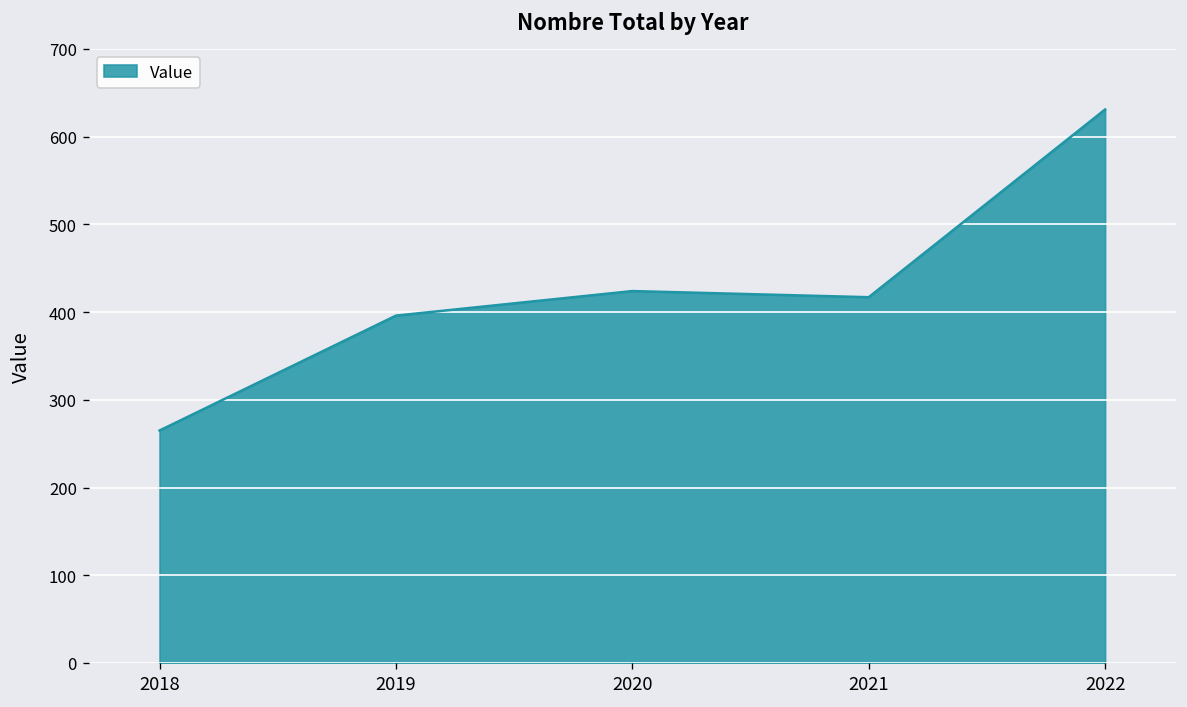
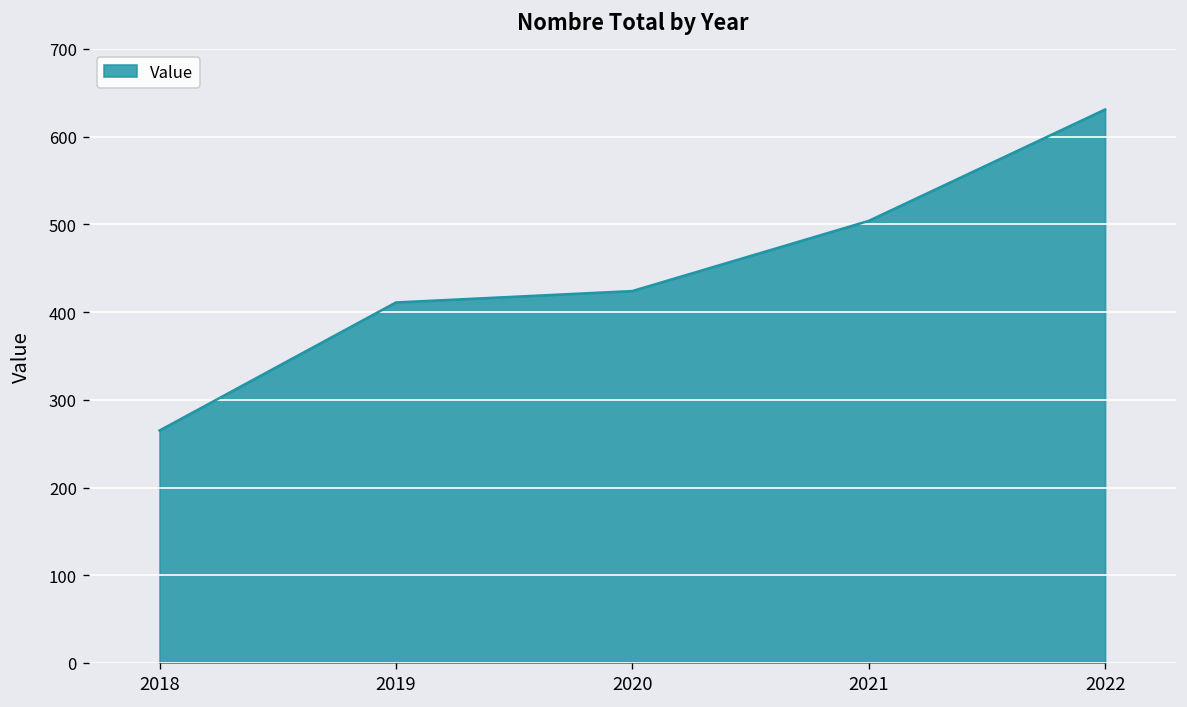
2019: 400 -> 410
2021: 420 -> 500
